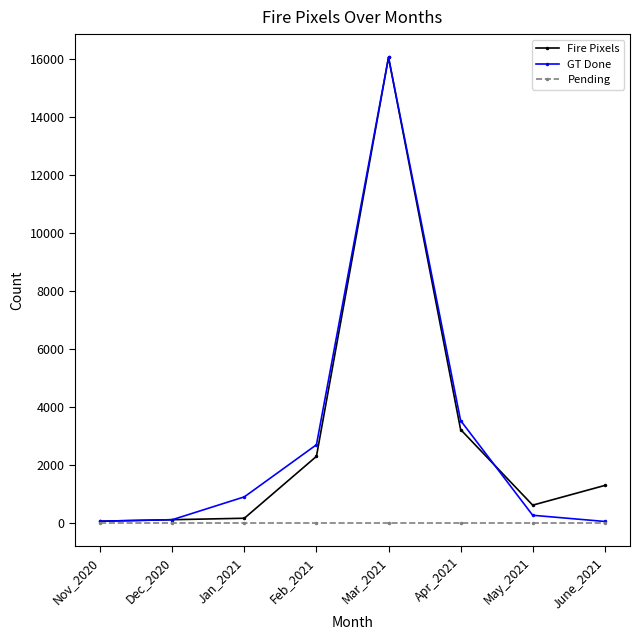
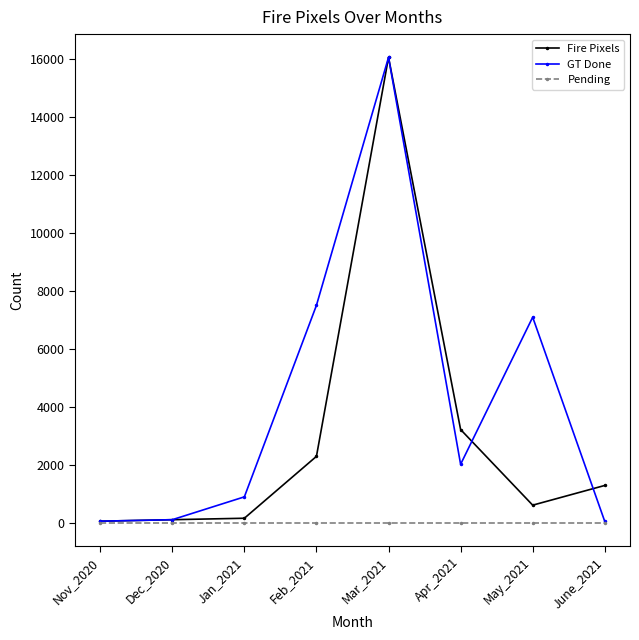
GT Done, Feb_2021: 2700 -> 7500
GT Done, Apr_2021: 3500 -> 2000
GT Done, May_2021: 300 -> 7100
